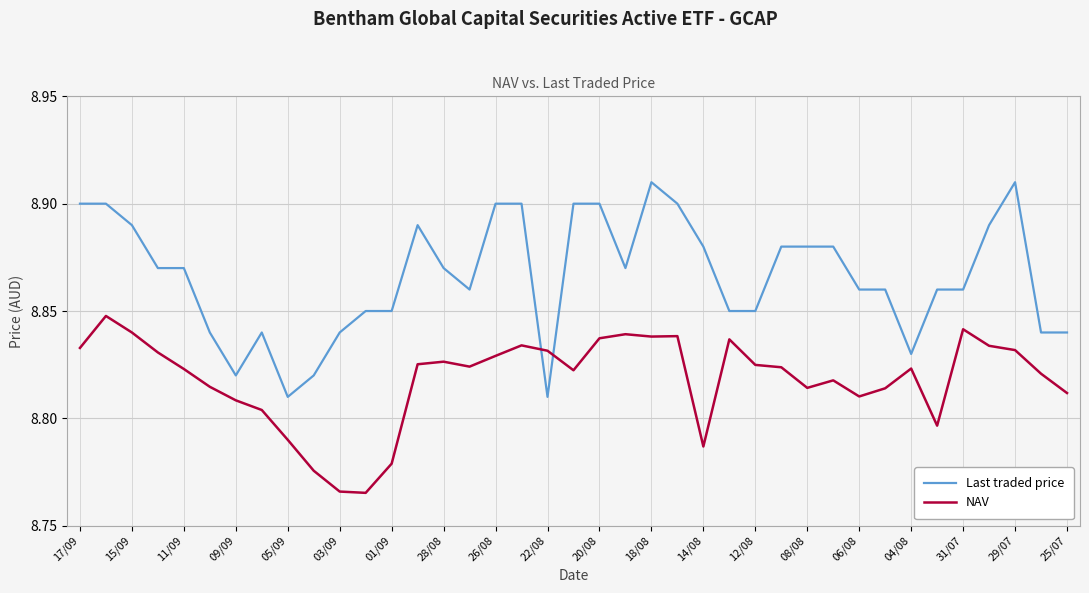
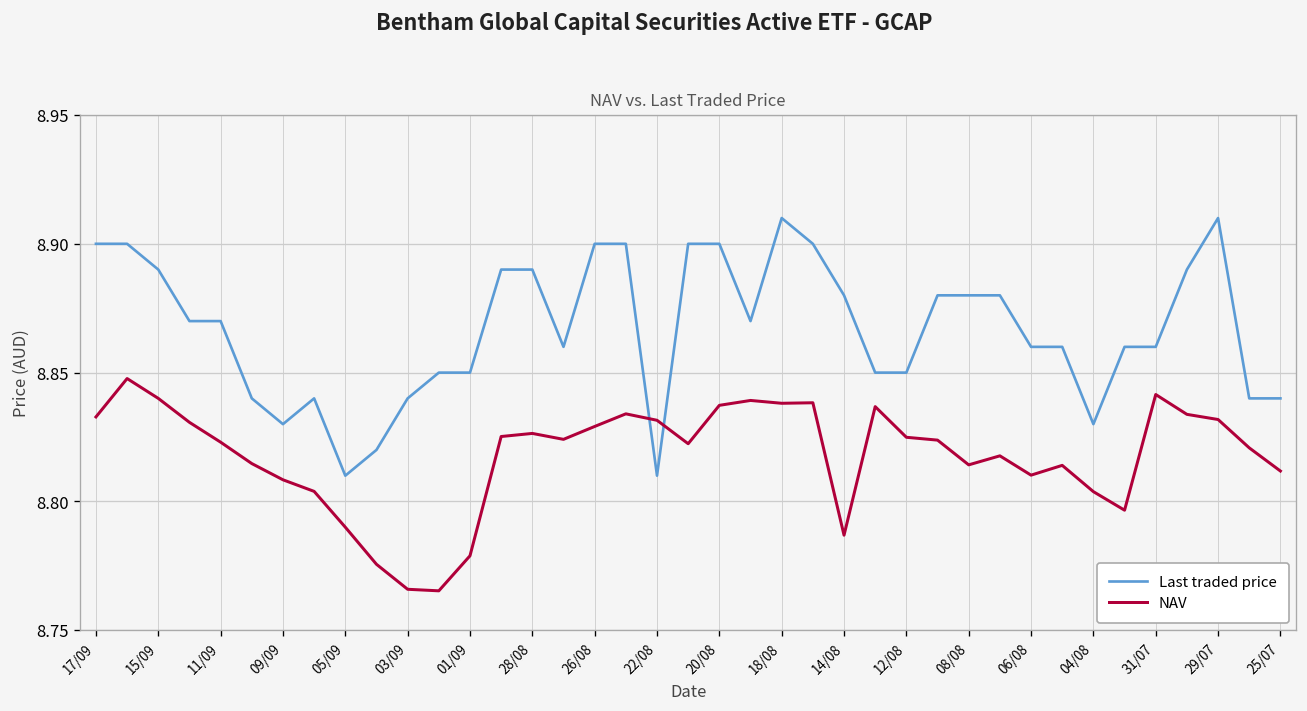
Last traded price, 09/09: 8.82 -> 8.83
Last traded price, 28/08: 8.87 -> 8.89
NAV, 04/08: 8.823 -> 8.804
